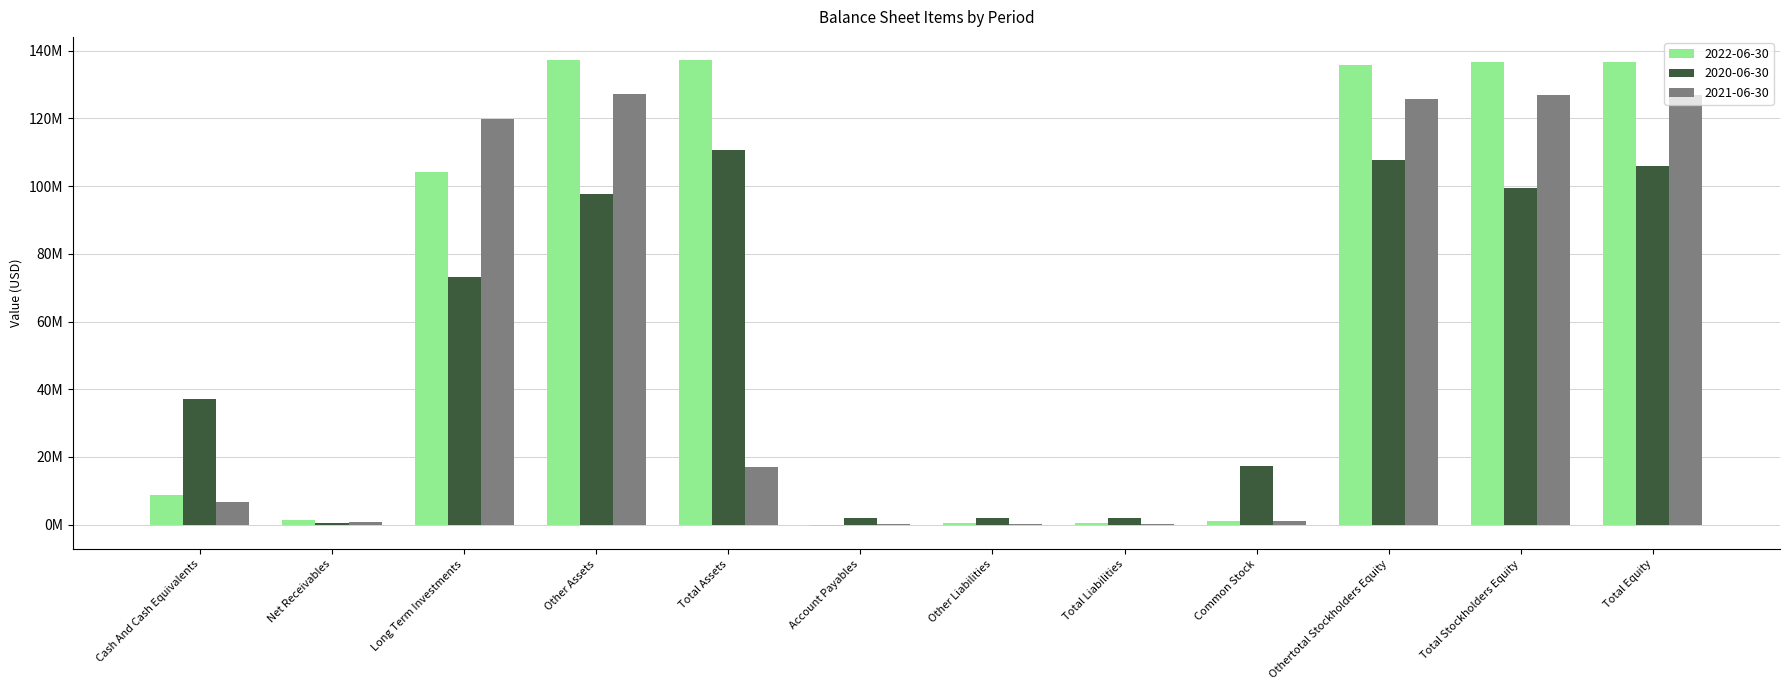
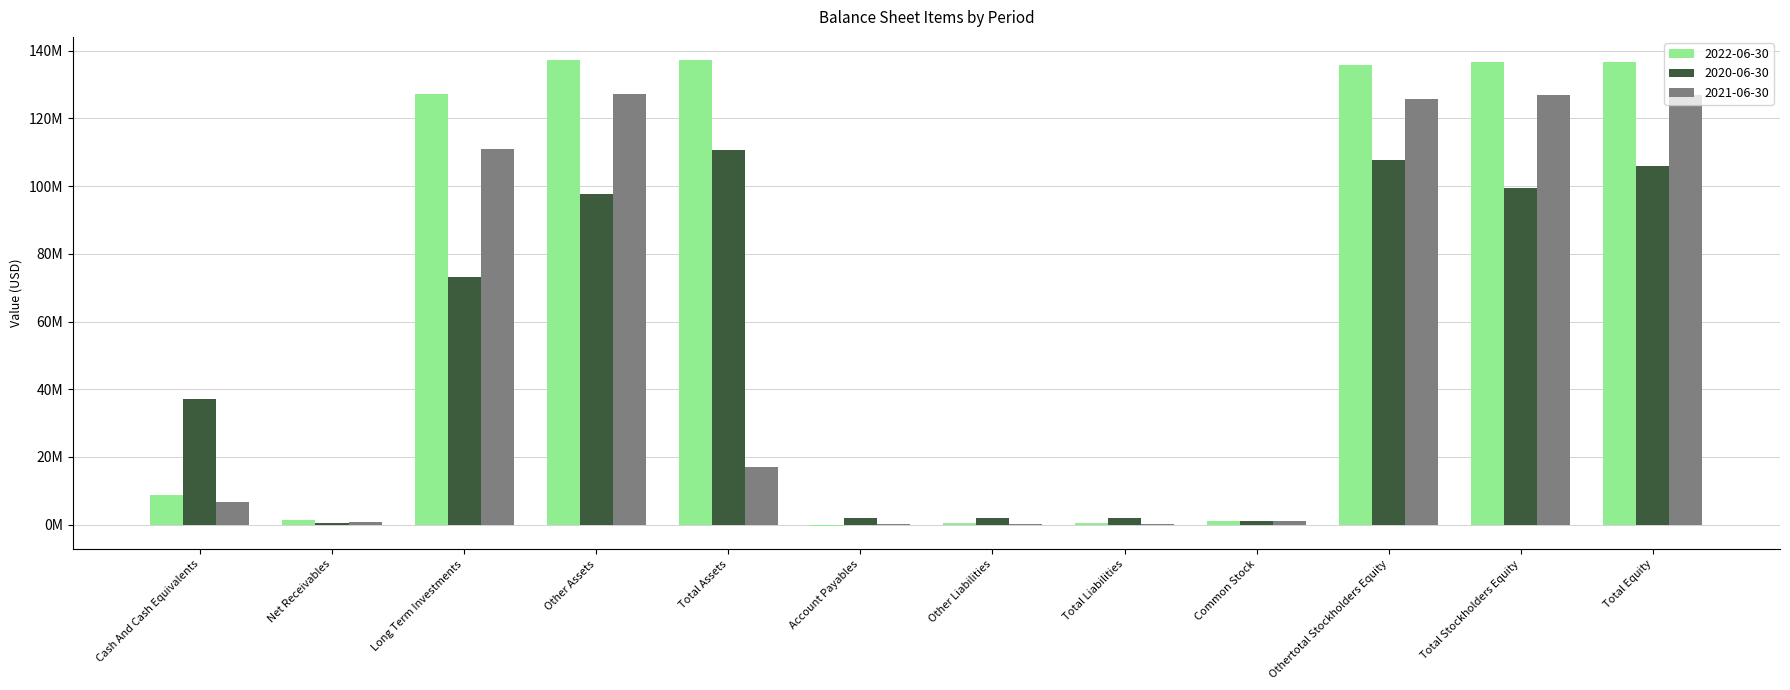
2022-06-30, Long Term Investments: 104000000 -> 127000000
2021-06-30, Long Term Investments: 120000000 -> 111000000
2020-06-30, Common Stock: 17000000 -> 1000000
